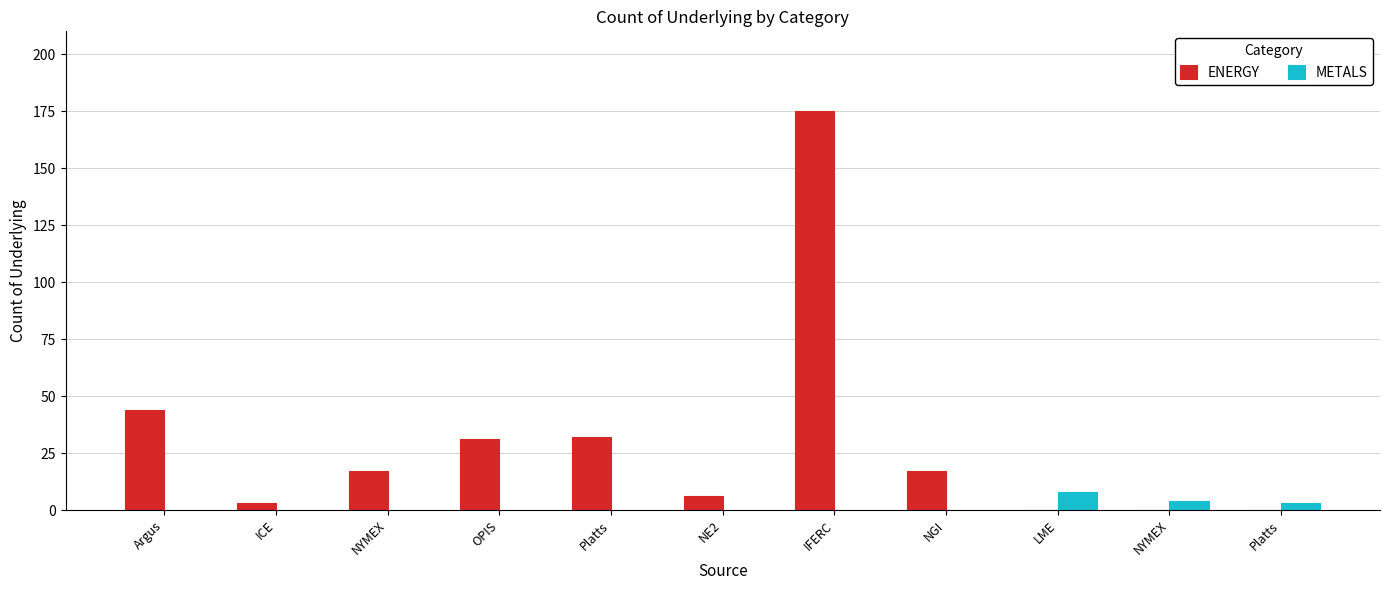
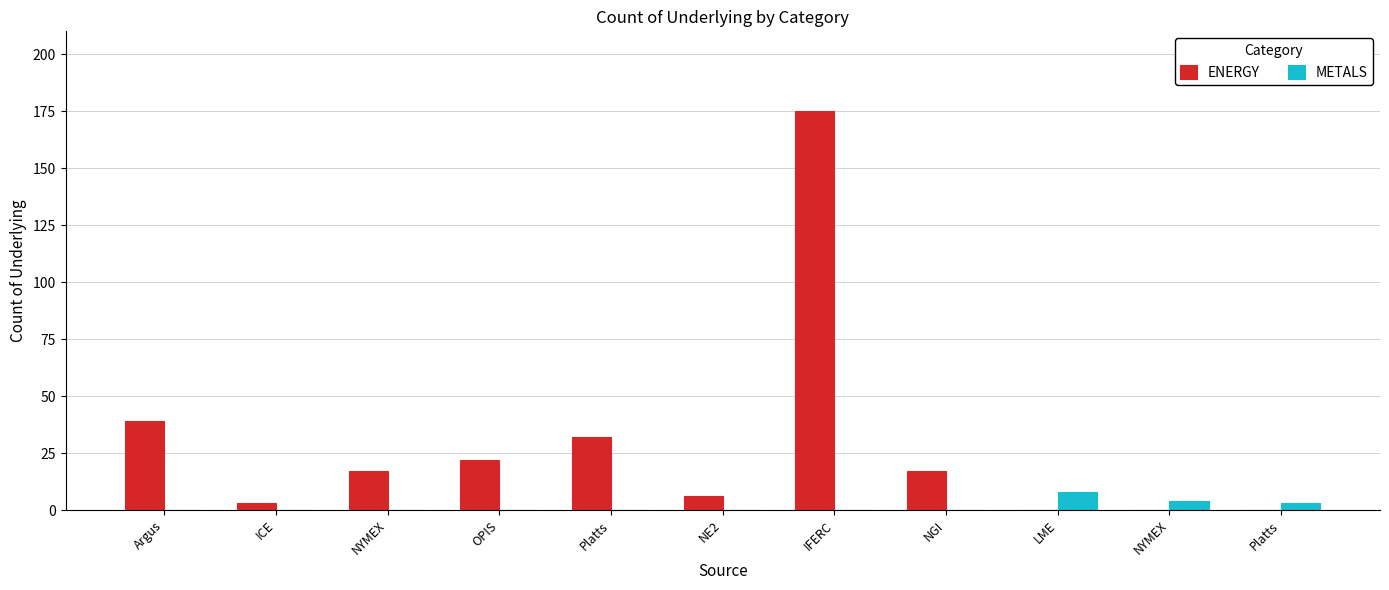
ENERGY, Argus: 44 -> 39
ENERGY, OPIS: 31 -> 22
